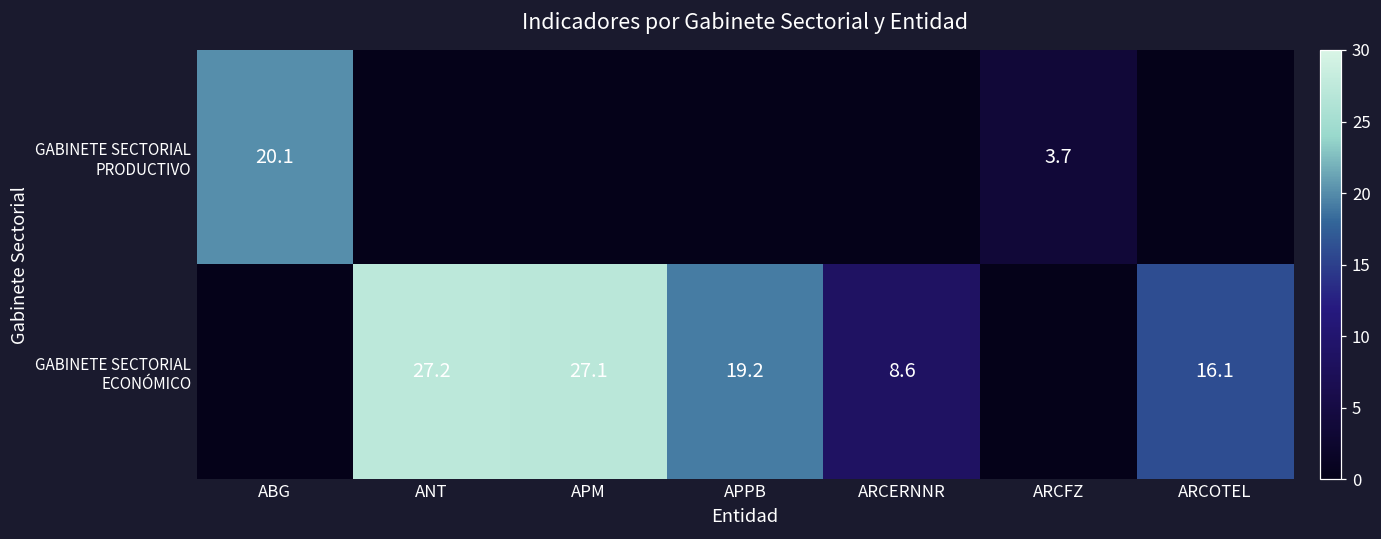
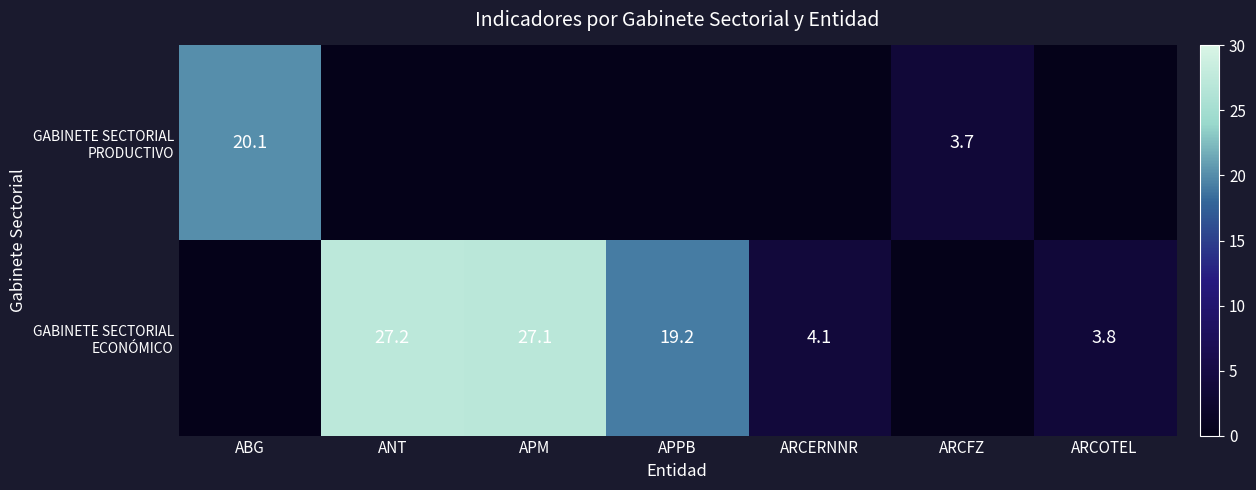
GABINETE SECTORIAL ECONÓMICO, ARCERNNR: 8.6 -> 4.1
GABINETE SECTORIAL ECONÓMICO, ARCOTEL: 16.1 -> 3.8
